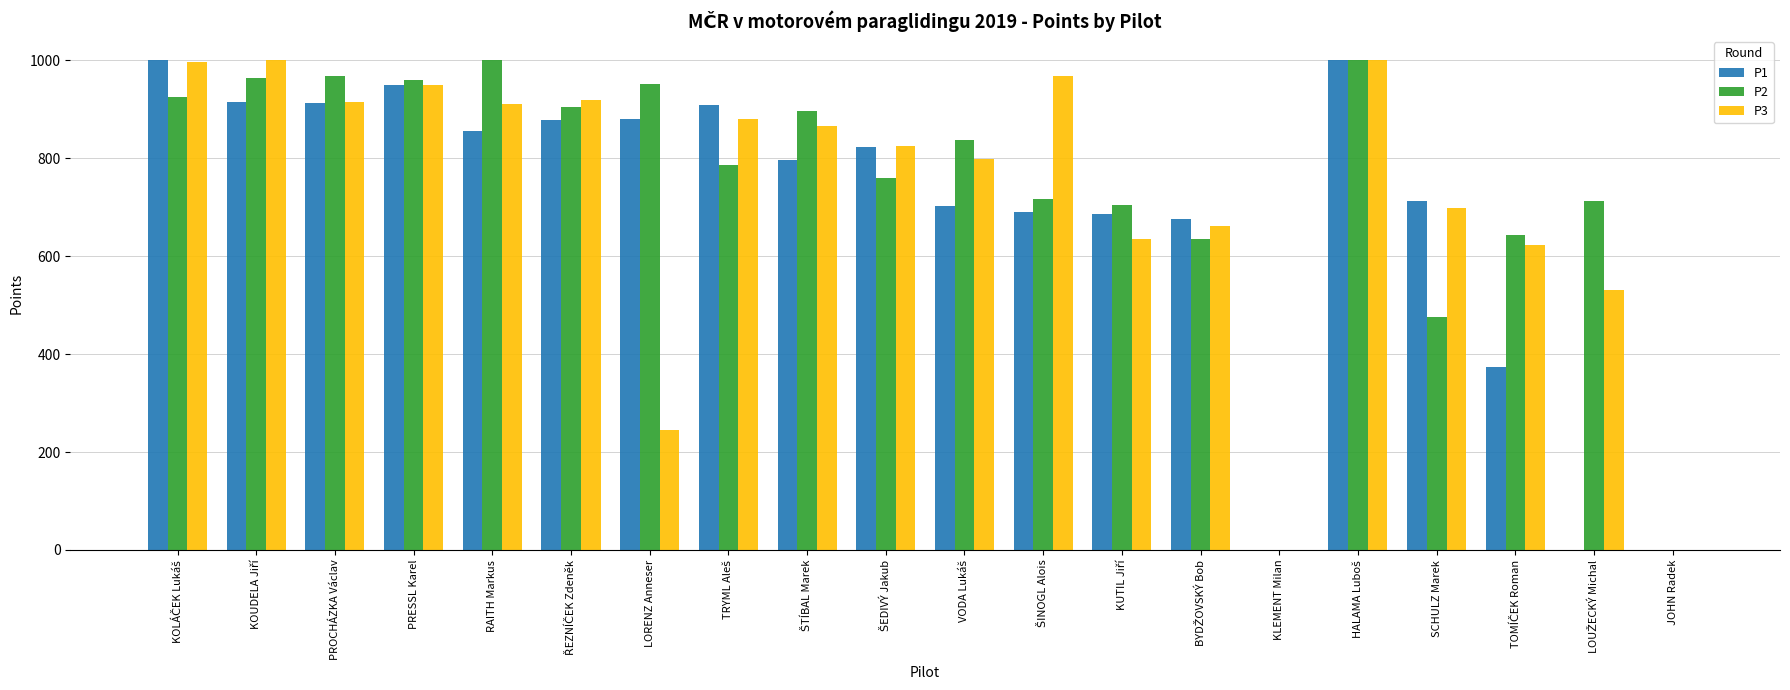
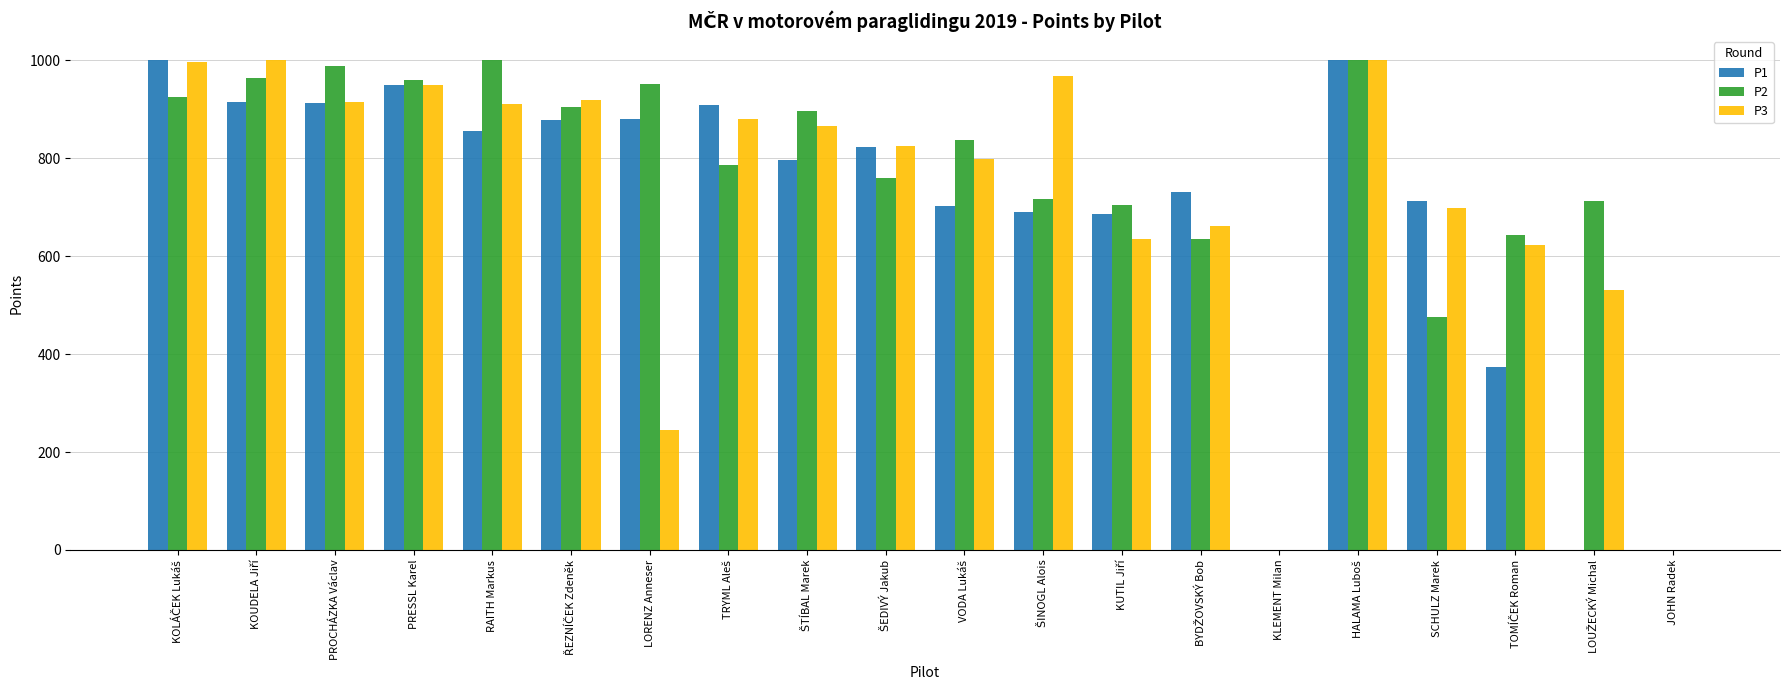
P2, PROCHÁZKA Václav: 970 -> 990
P1, BYDŽOVSKÝ Bob: 680 -> 730
